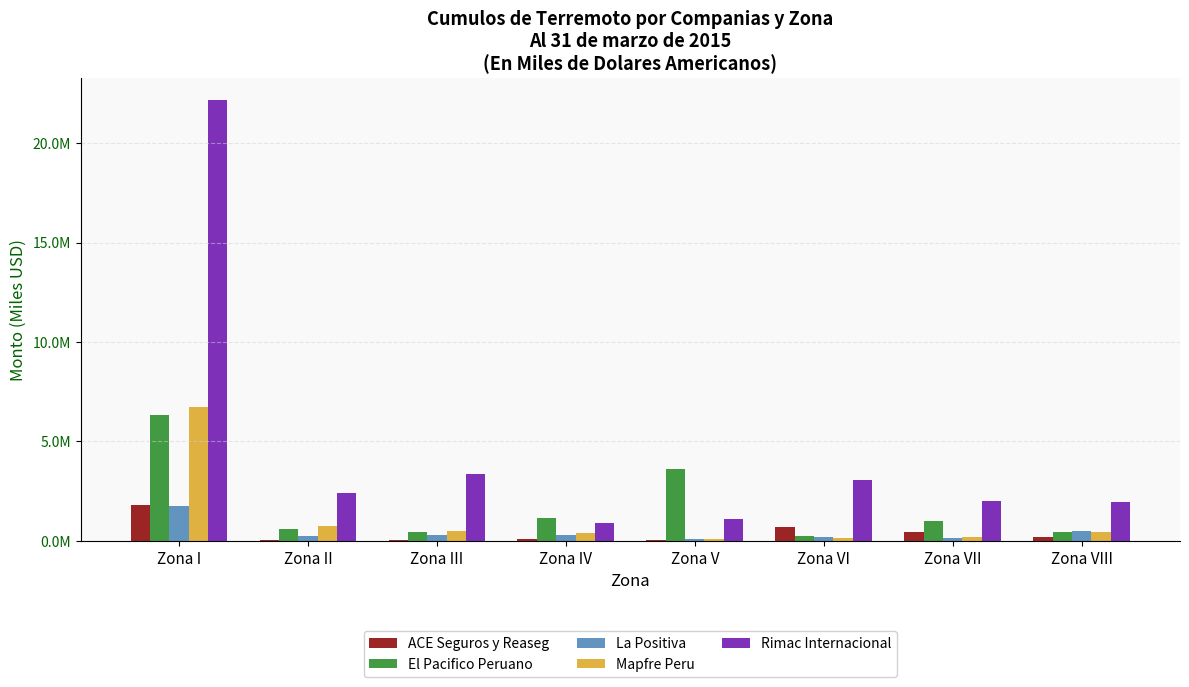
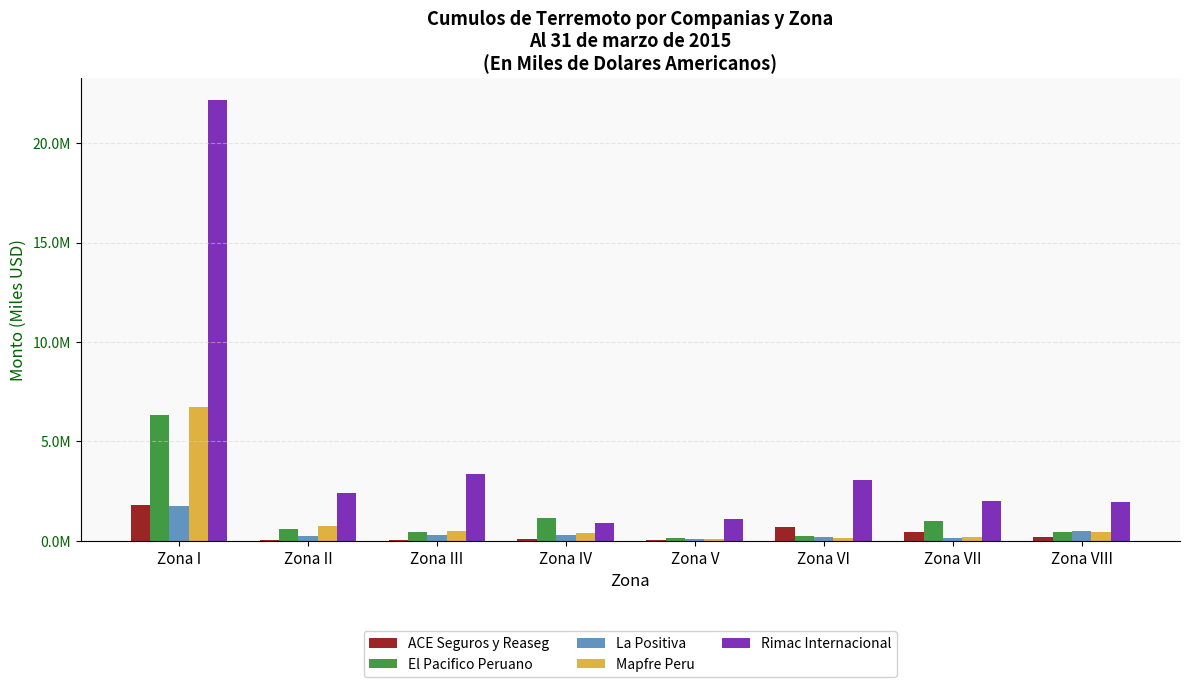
El Pacifico Peruano, Zona V: 3600000 -> 100000
